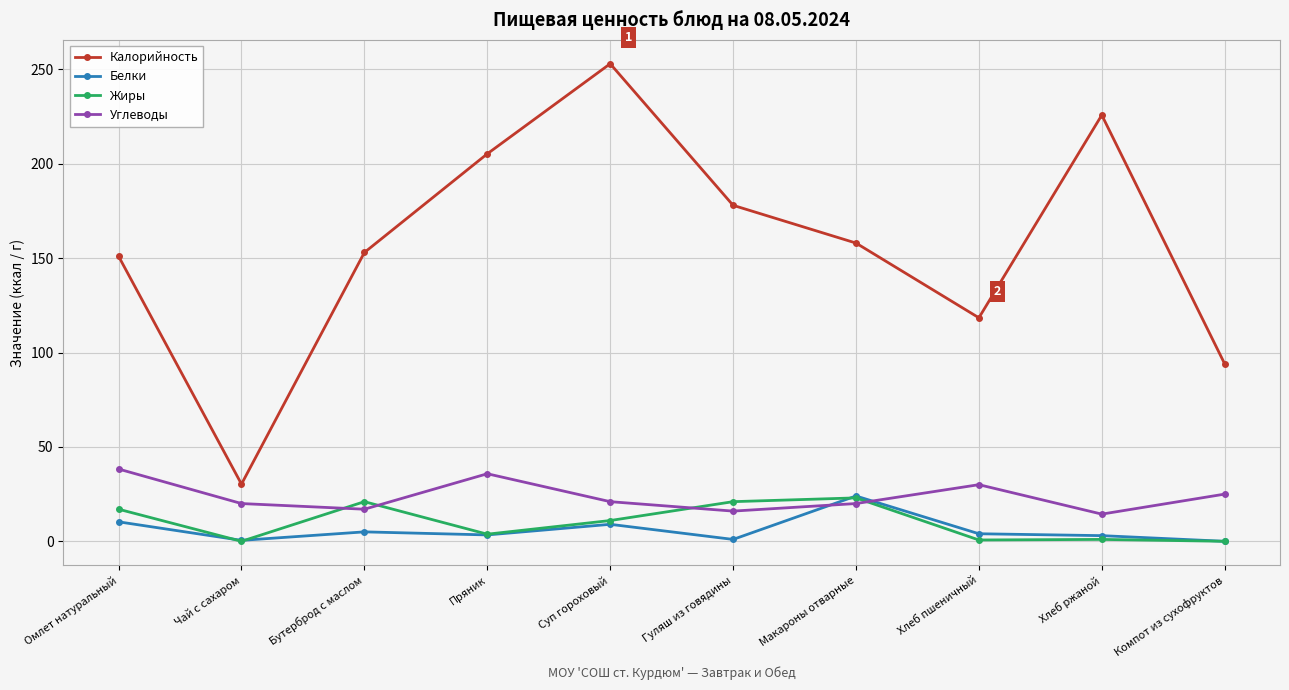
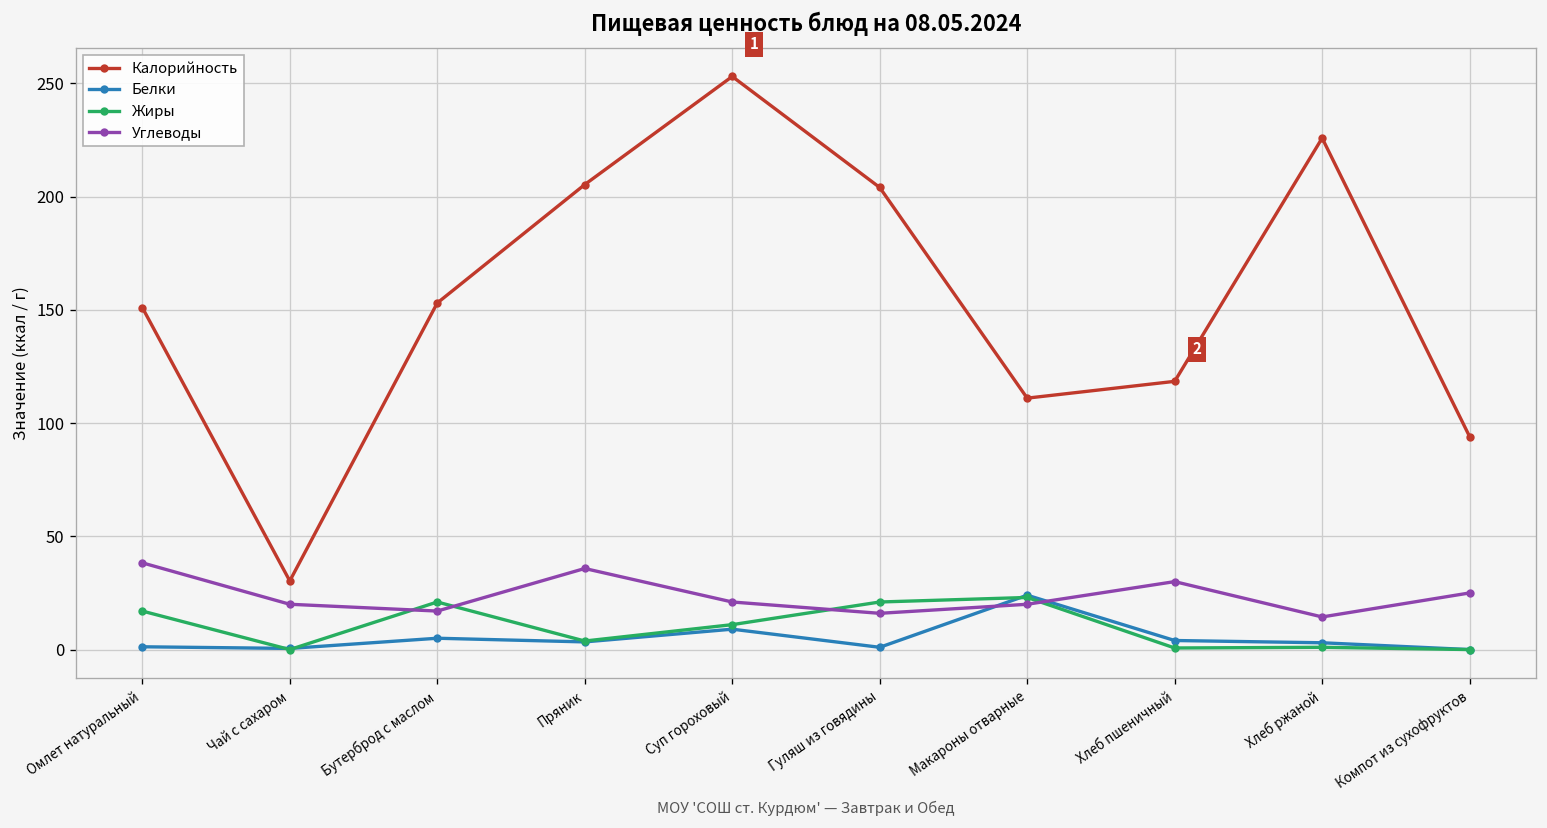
Белки, Омлет натуральный: 10 -> 1
Калорийность, Гуляш из говядины: 178 -> 204
Калорийность, Макароны отварные: 158 -> 111
